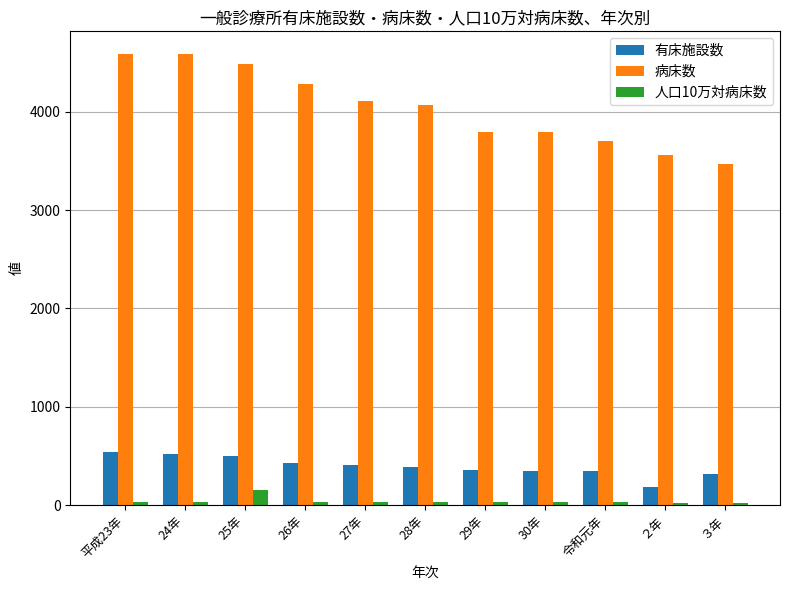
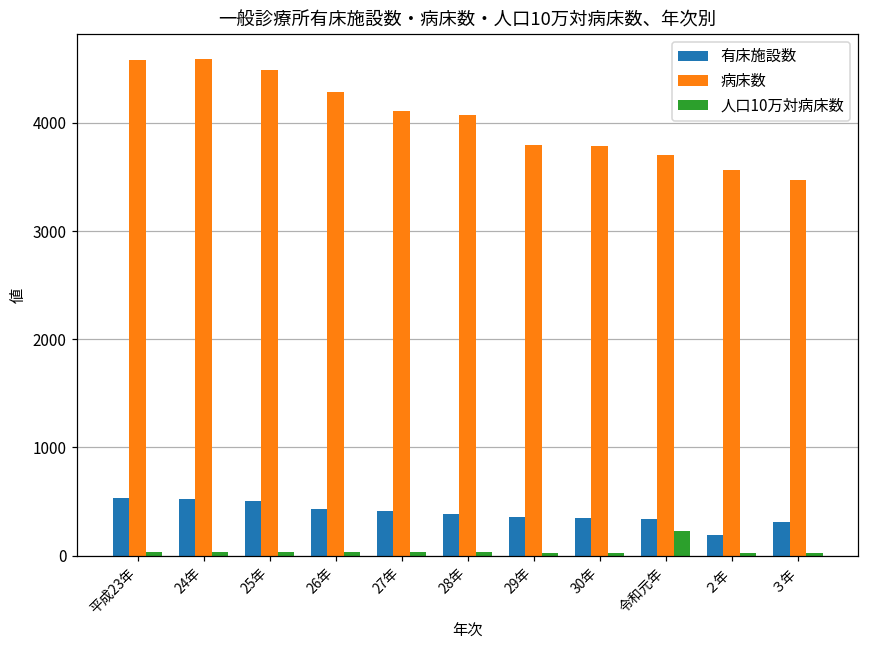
人口10万対病床数, 25年: 200 -> 0
人口10万対病床数, 令和元年: 0 -> 200
